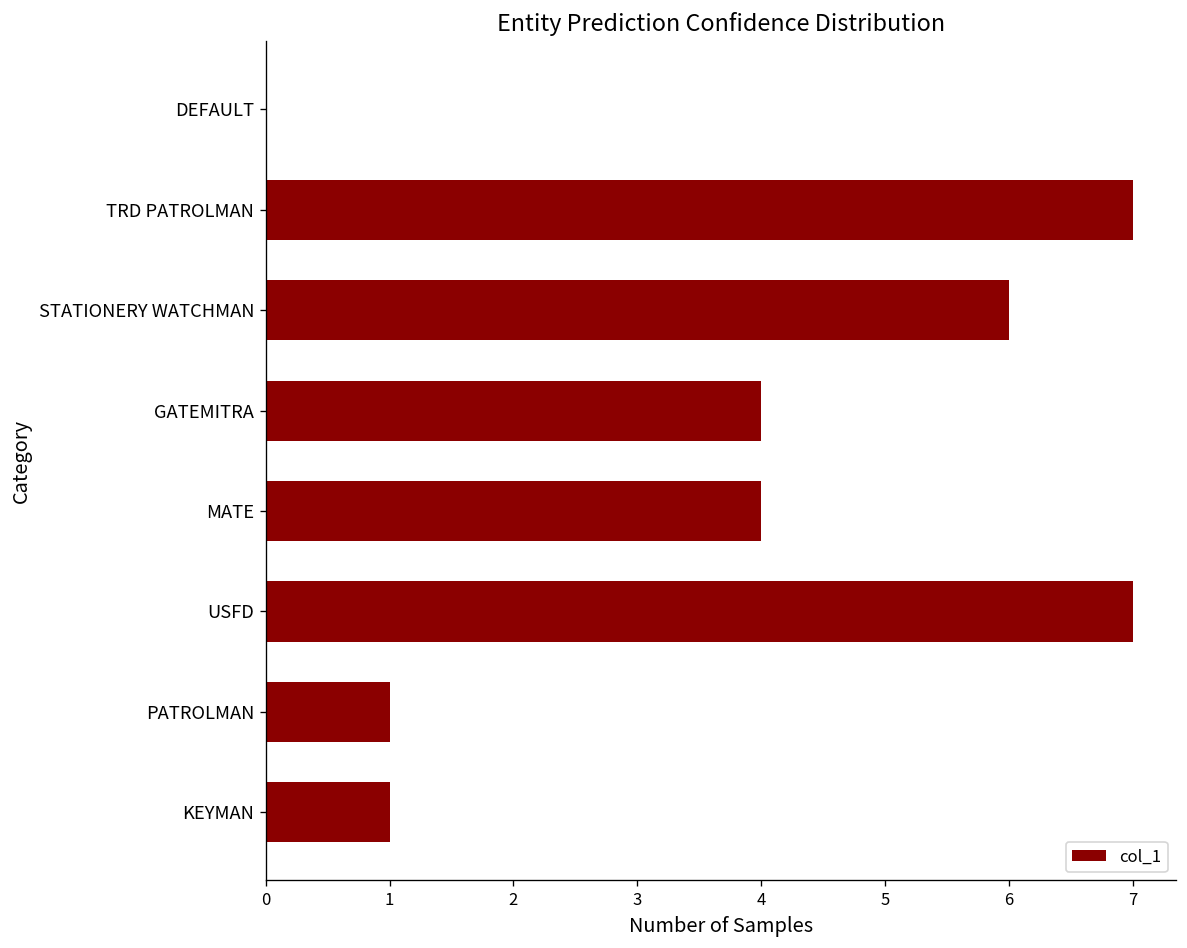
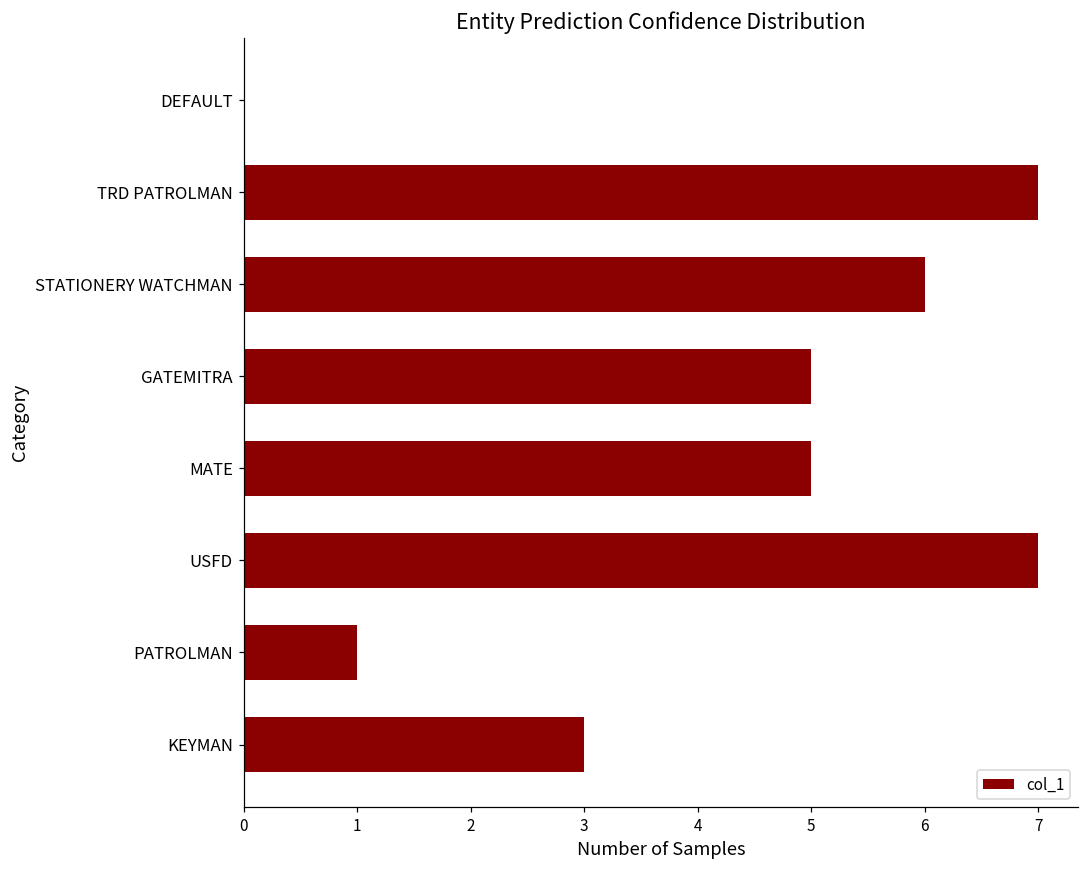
GATEMITRA: 4 -> 5
MATE: 4 -> 5
KEYMAN: 1 -> 3
